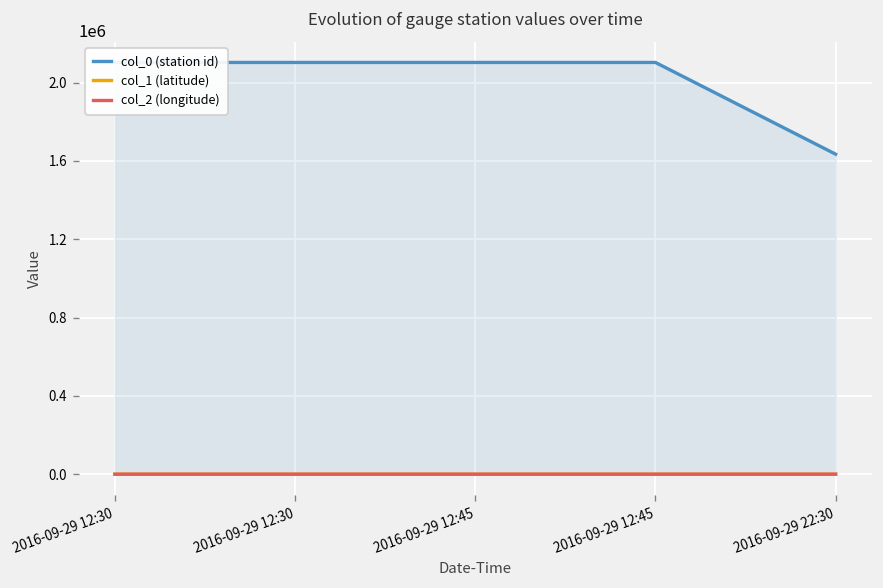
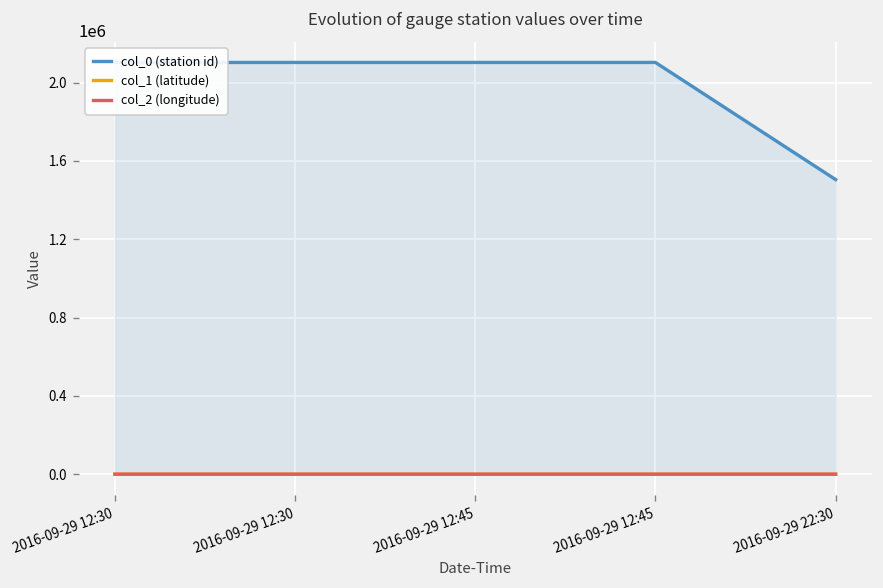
col_0 (station id), 2016-09-29 22:30: 1630000 -> 1500000
